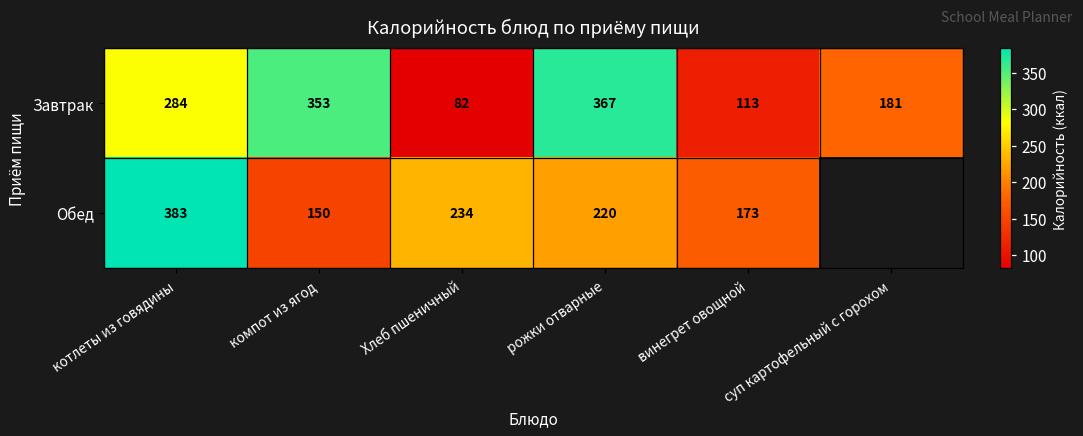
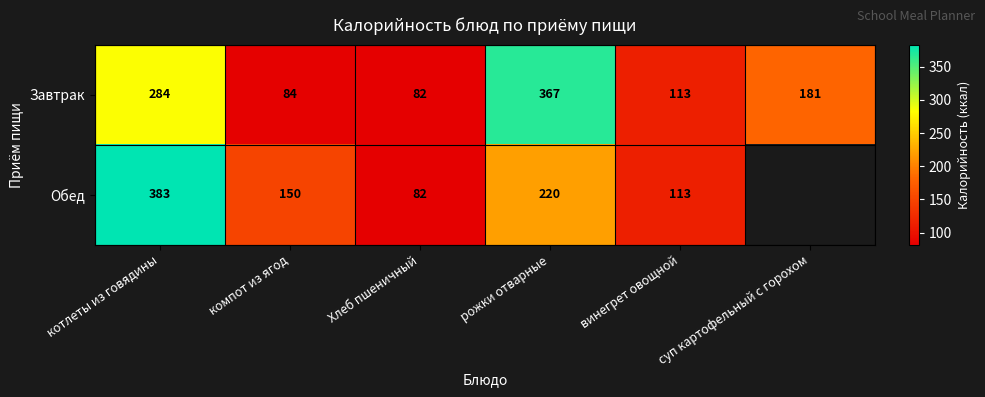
Завтрак, компот из ягод: 353 -> 84
Обед, Хлеб пшеничный: 234 -> 82
Обед, винегрет овощной: 173 -> 113
